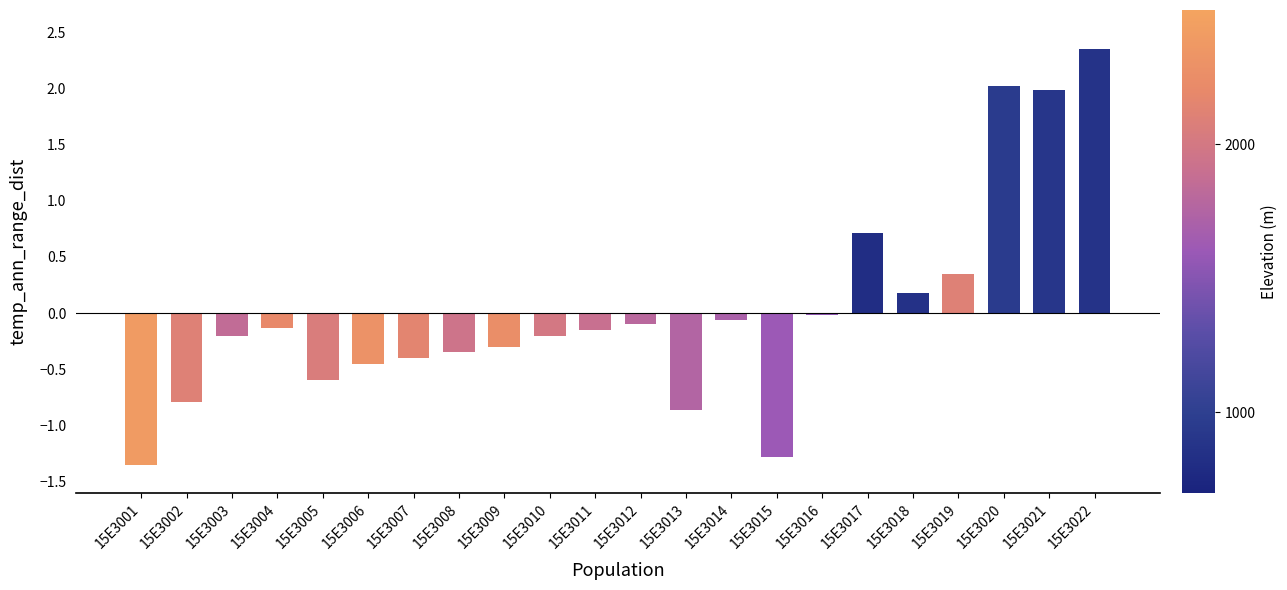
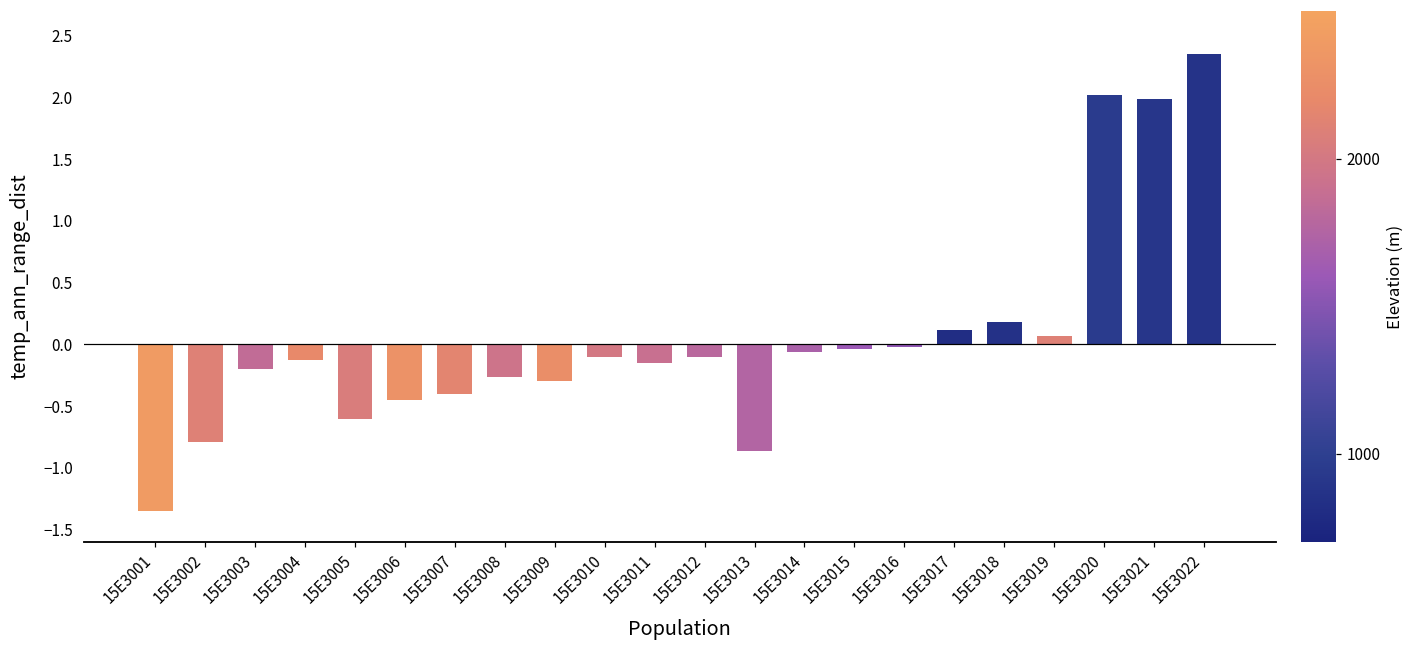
15E3008: -0.35 -> -0.26
15E3010: -0.2 -> -0.1
15E3015: -1.28 -> -0.04
15E3017: 0.71 -> 0.12
15E3019: 0.35 -> 0.07
